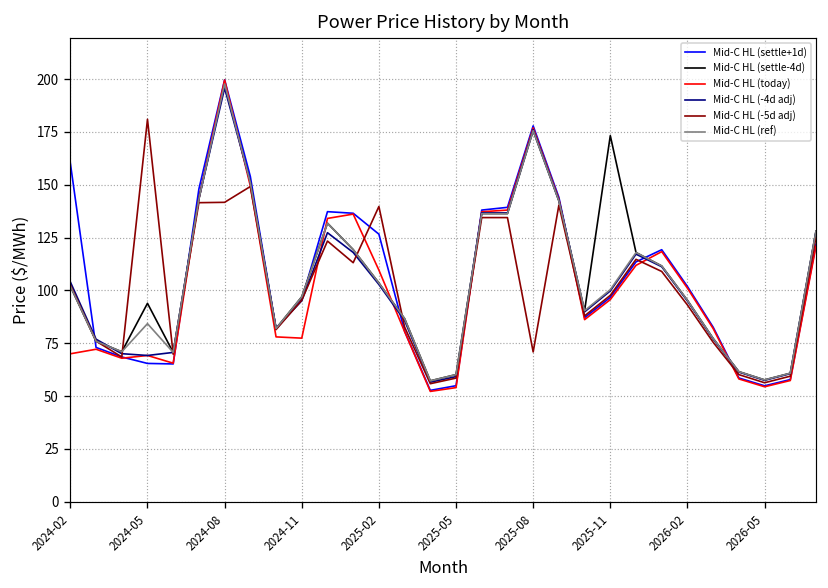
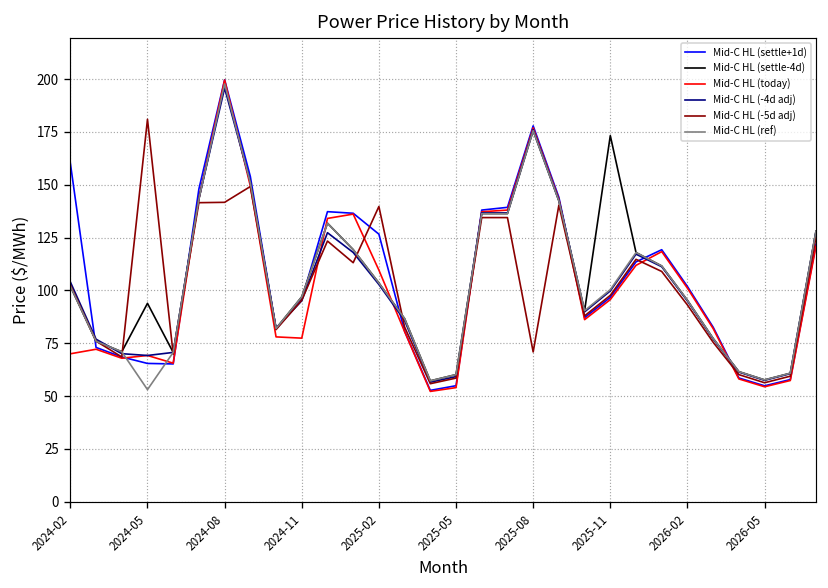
Mid-C HL (ref), 2024-05: 84 -> 53
